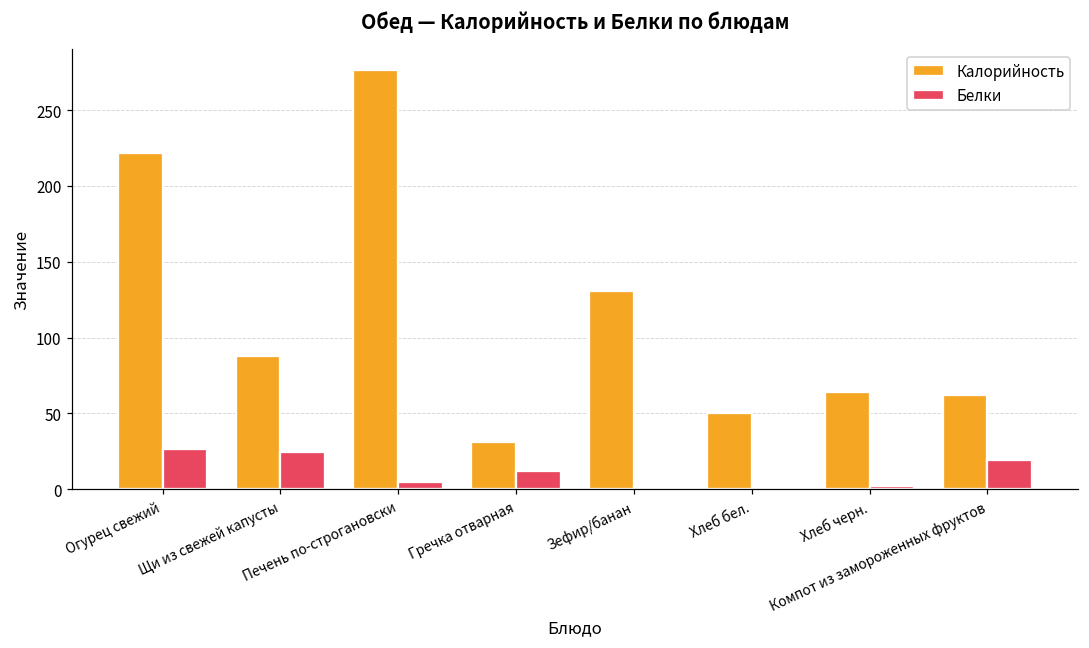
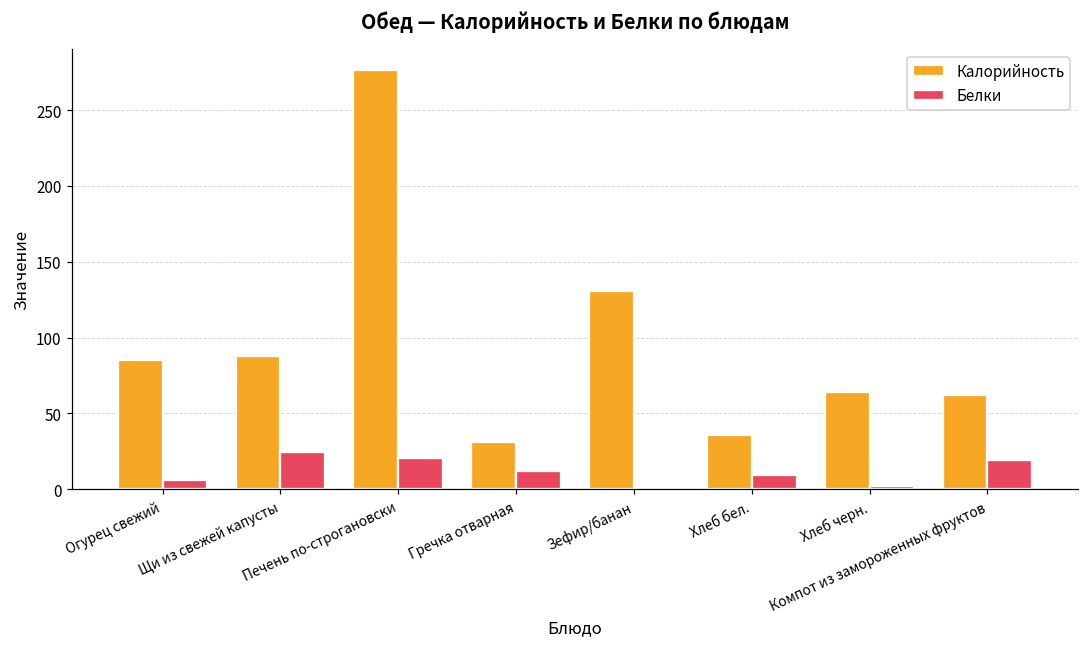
Калорийность, Огурец свежий: 222 -> 85
Белки, Огурец свежий: 27 -> 6
Белки, Печень по-строгановски: 5 -> 21
Калорийность, Хлеб бел.: 50 -> 36
Белки, Хлеб бел.: 2 -> 10
